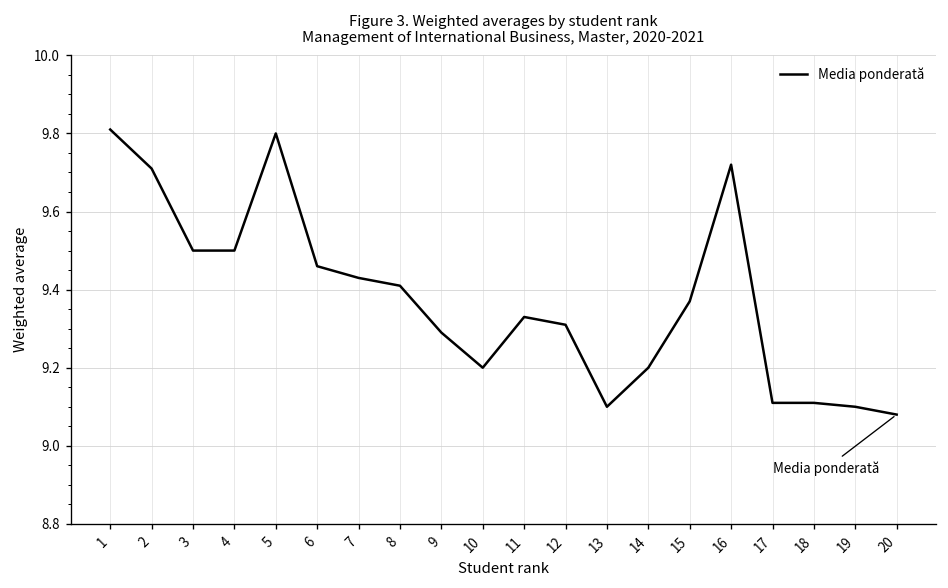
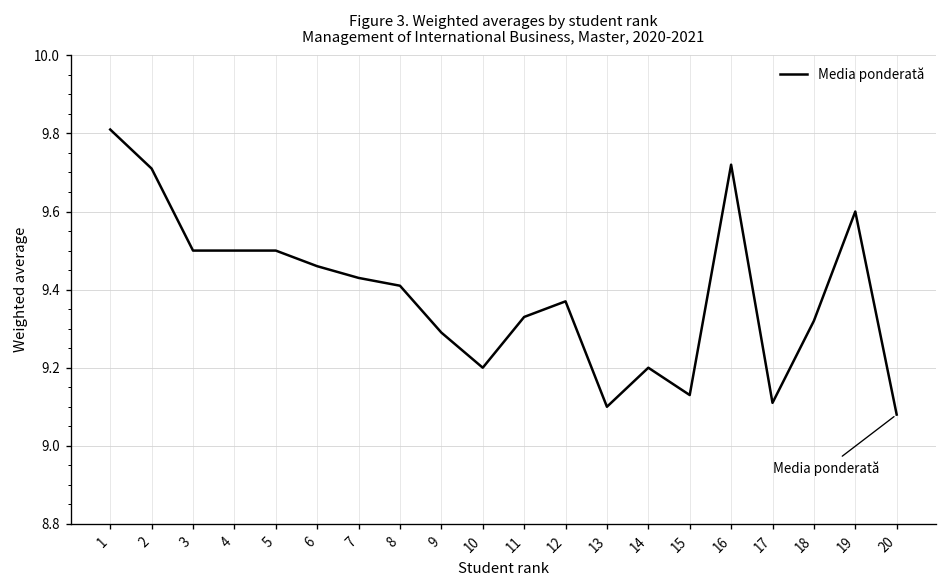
5: 9.8 -> 9.5
12: 9.31 -> 9.37
15: 9.37 -> 9.13
18: 9.11 -> 9.32
19: 9.1 -> 9.6
